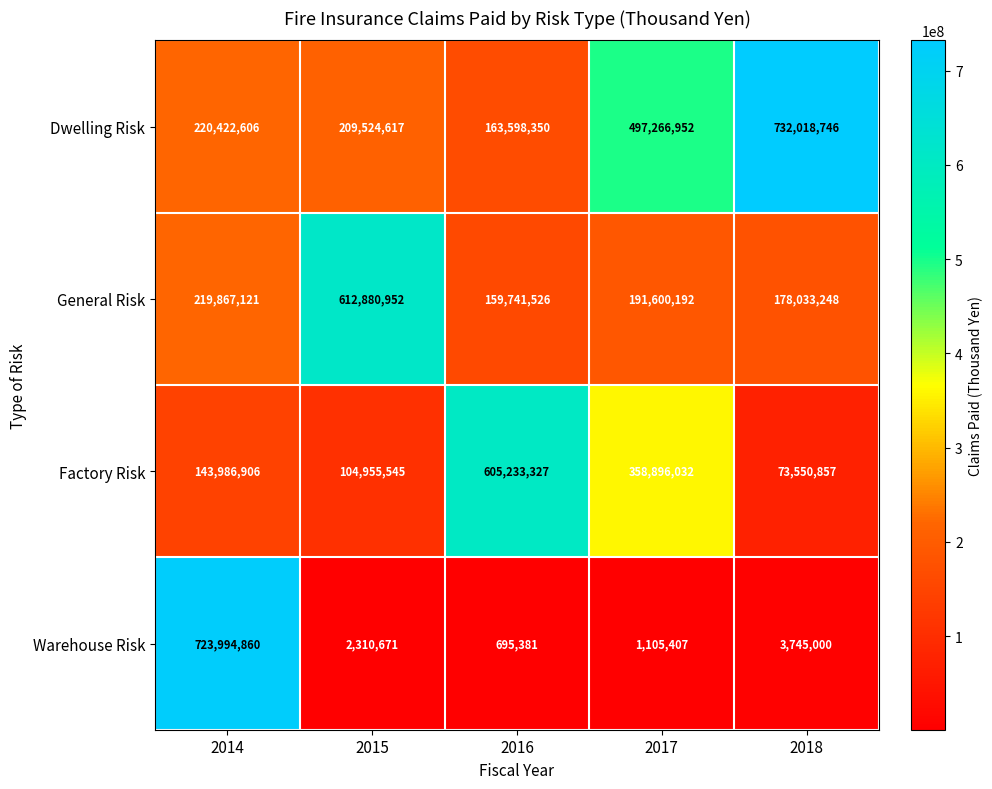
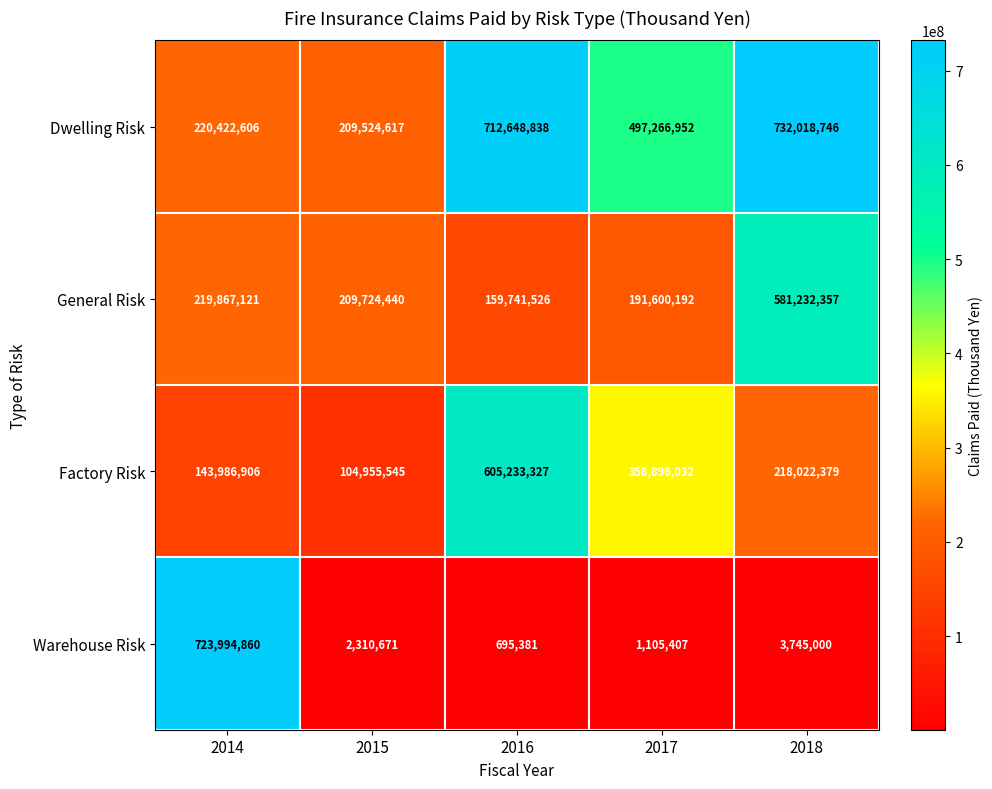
Dwelling Risk, 2016: 163,598,350 -> 712,648,838
General Risk, 2015: 612,880,952 -> 209,724,440
General Risk, 2018: 178,033,248 -> 581,232,357
Factory Risk, 2018: 73,550,857 -> 218,022,379
